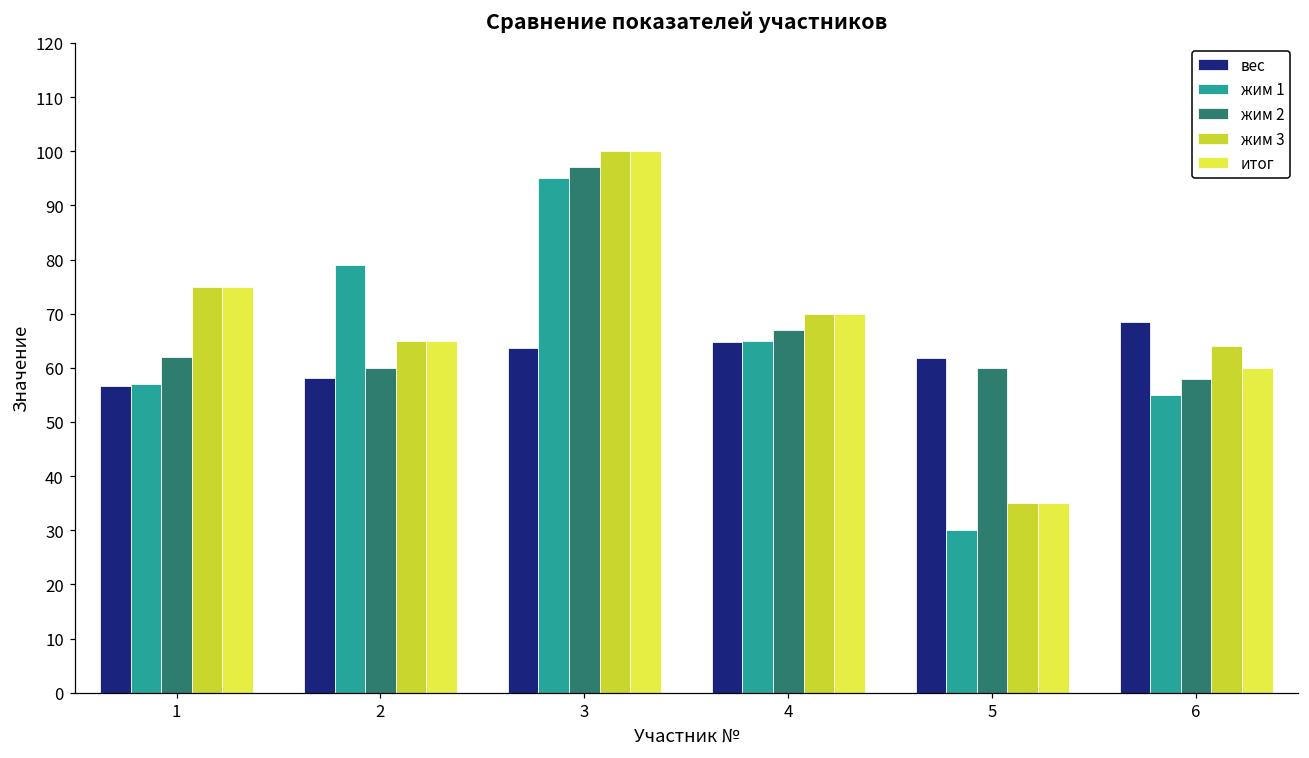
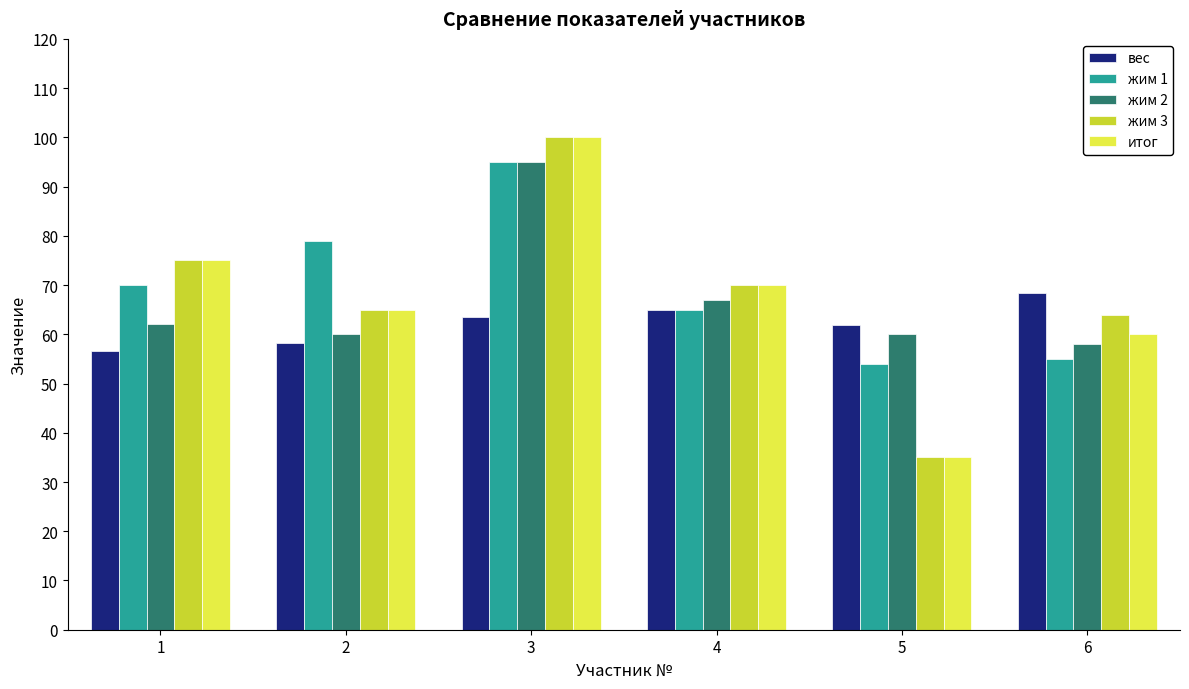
жим 1, 1: 57 -> 70
жим 2, 3: 97 -> 95
жим 1, 5: 30 -> 54
